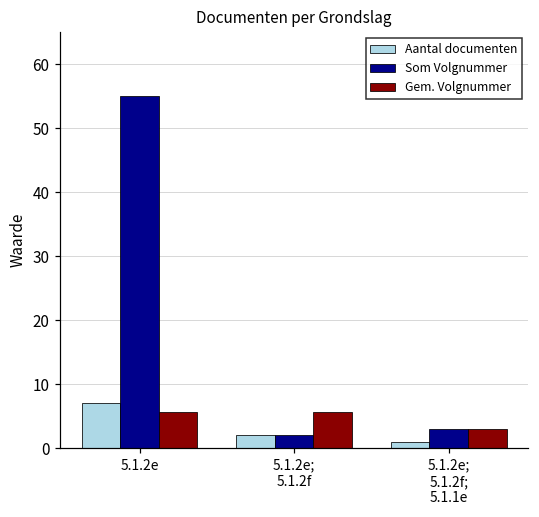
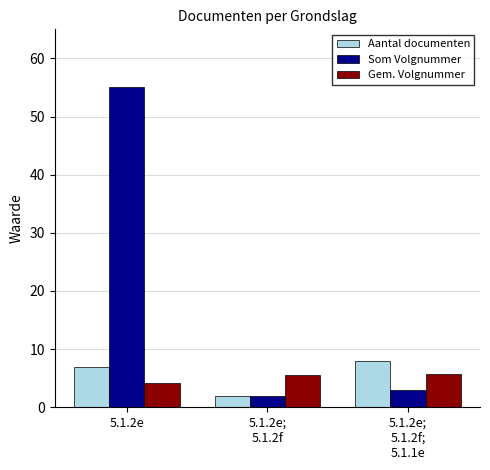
Gem. Volgnummer, 5.1.2e: 6 -> 4
Aantal documenten, 5.1.2e; 5.1.2f; 5.1.1e: 1 -> 8
Gem. Volgnummer, 5.1.2e; 5.1.2f; 5.1.1e: 3 -> 6
